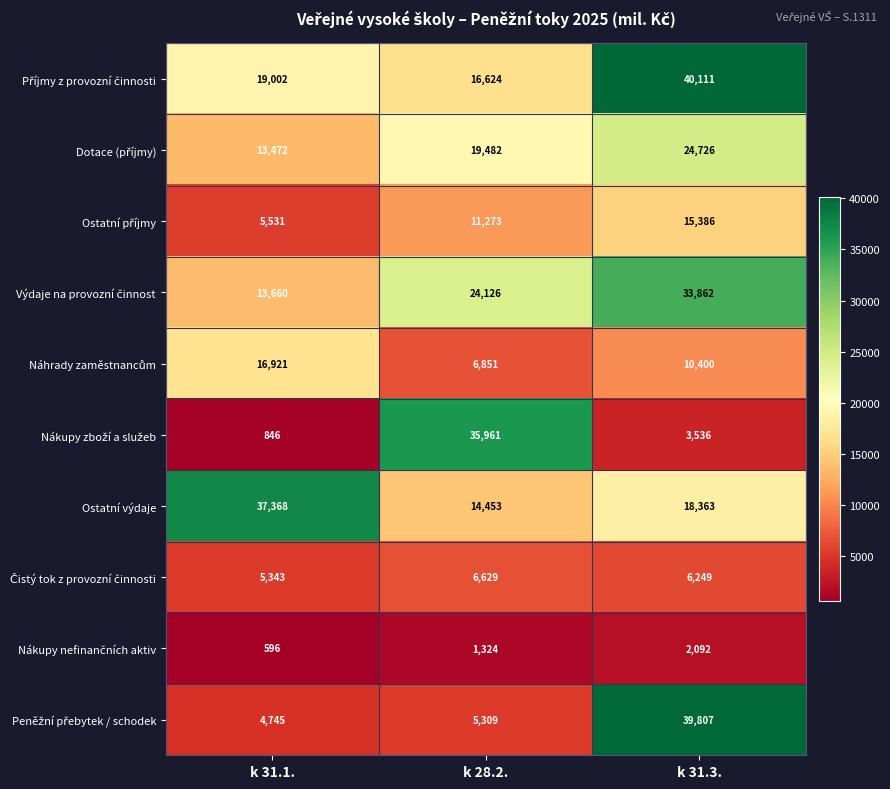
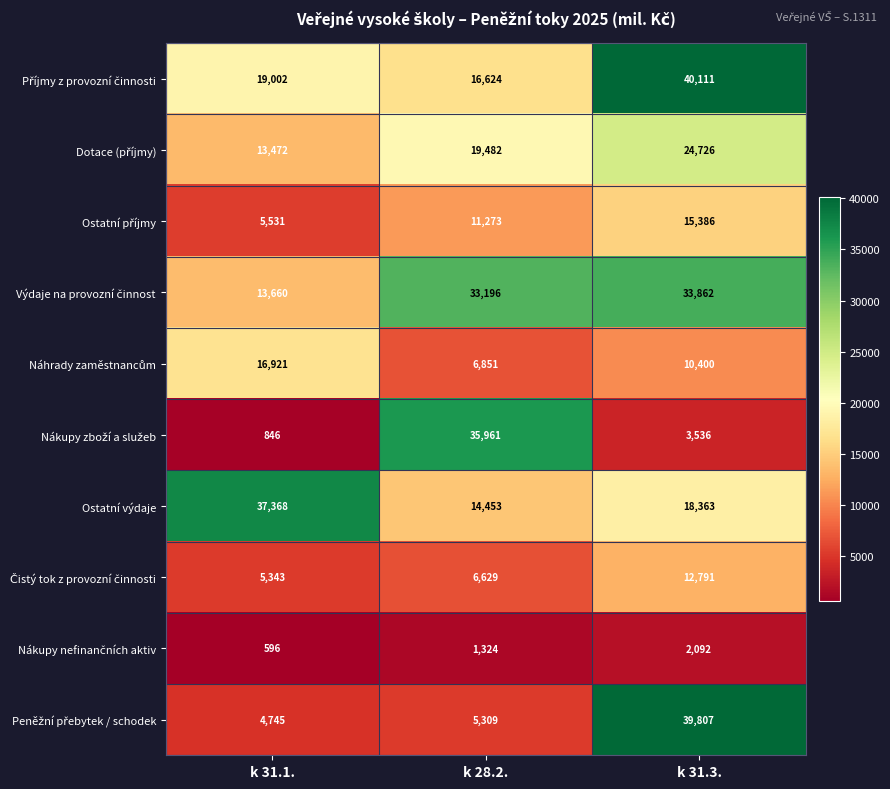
Výdaje na provozní činnost, k 28.2.: 24,126 -> 33,196
Čistý tok z provozní činnosti, k 31.3.: 6,249 -> 12,791
